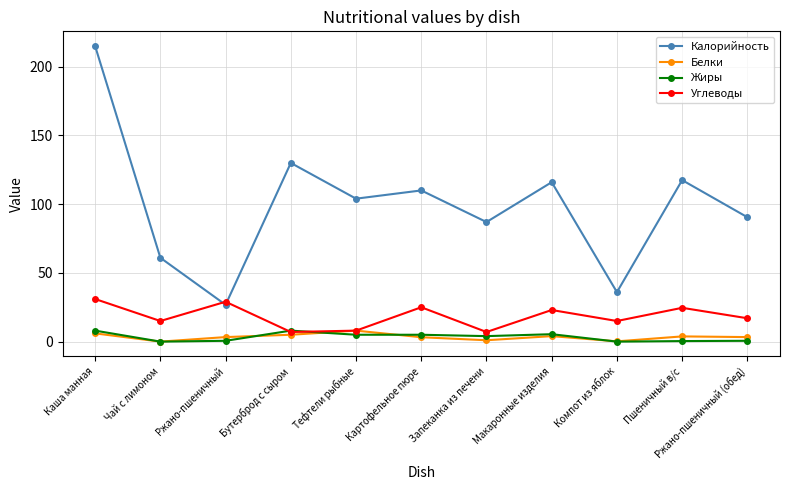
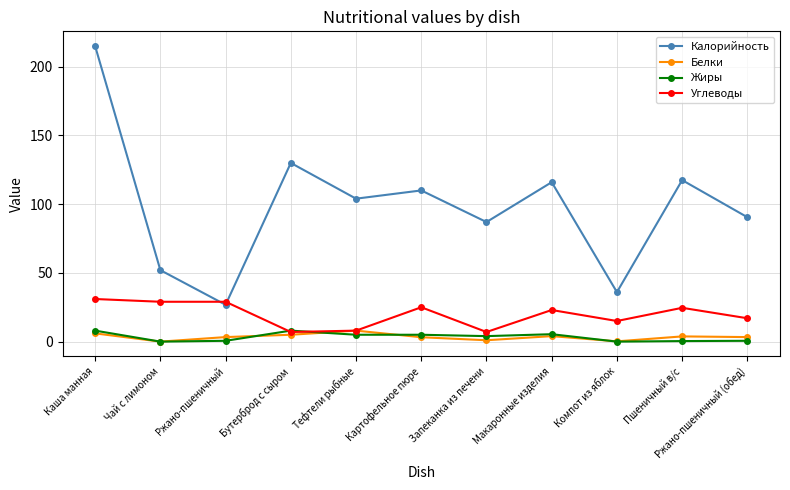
Калорийность, Чай с лимоном: 61 -> 52
Углеводы, Чай с лимоном: 15 -> 29
